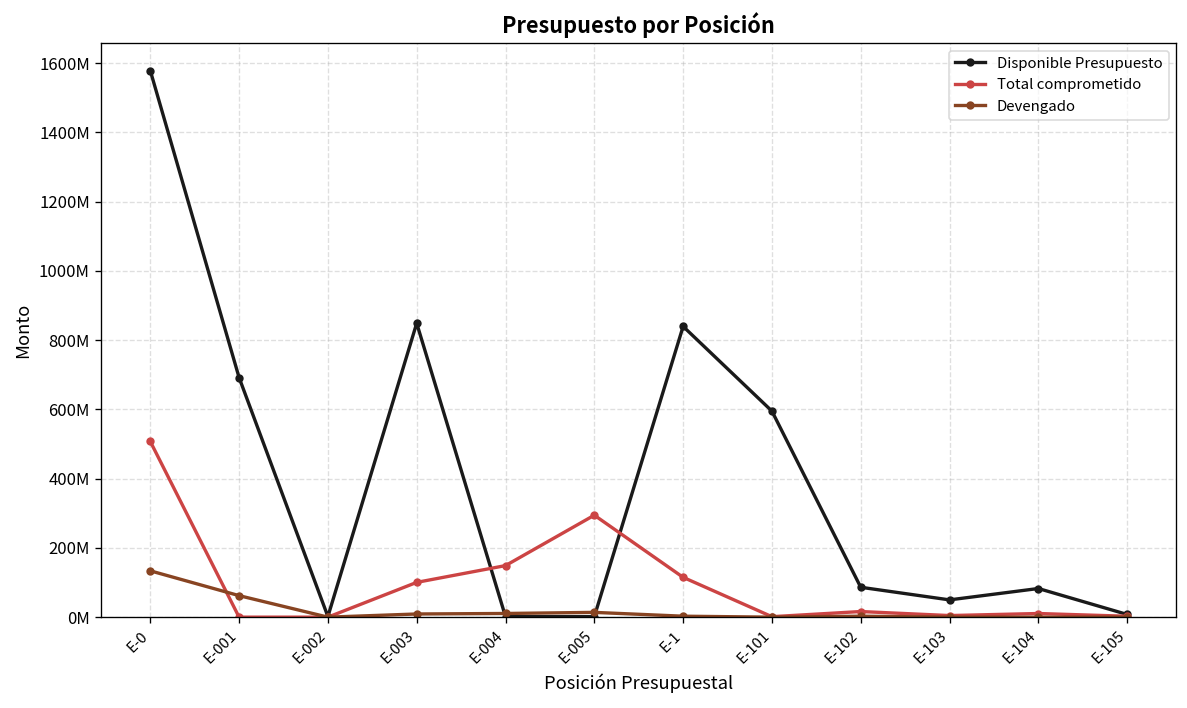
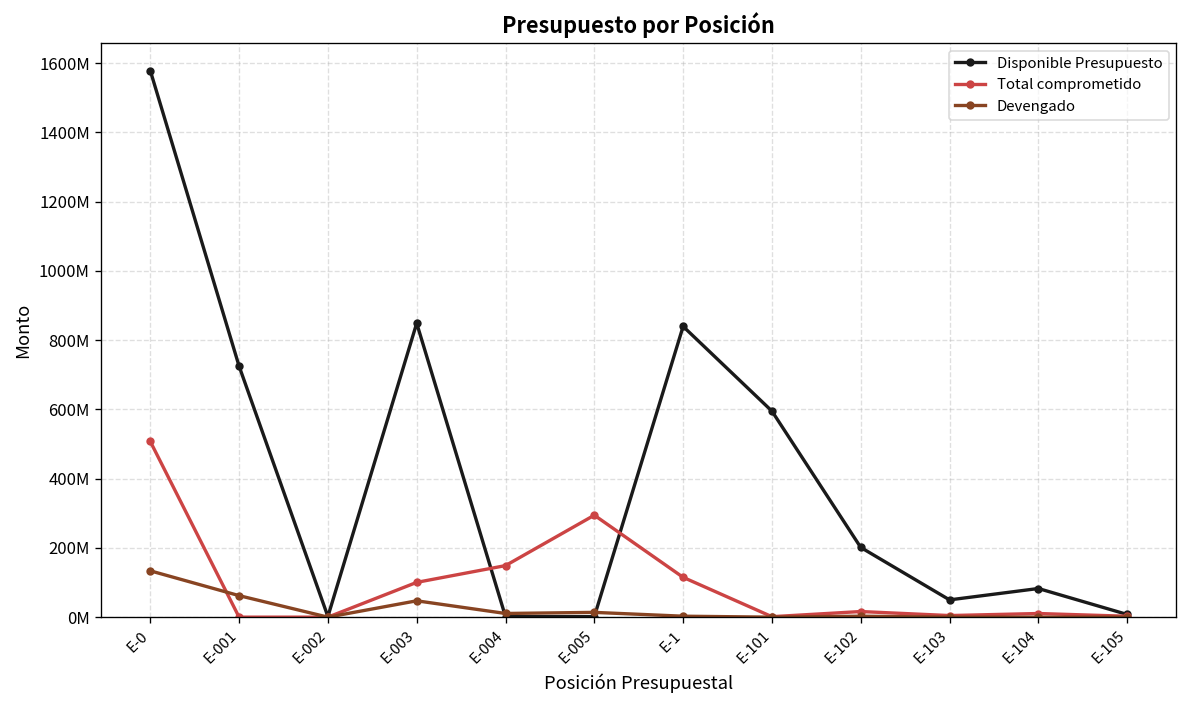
Disponible Presupuesto, E-001: 690000000 -> 720000000
Devengado, E-003: 10000000 -> 50000000
Disponible Presupuesto, E-102: 90000000 -> 200000000
